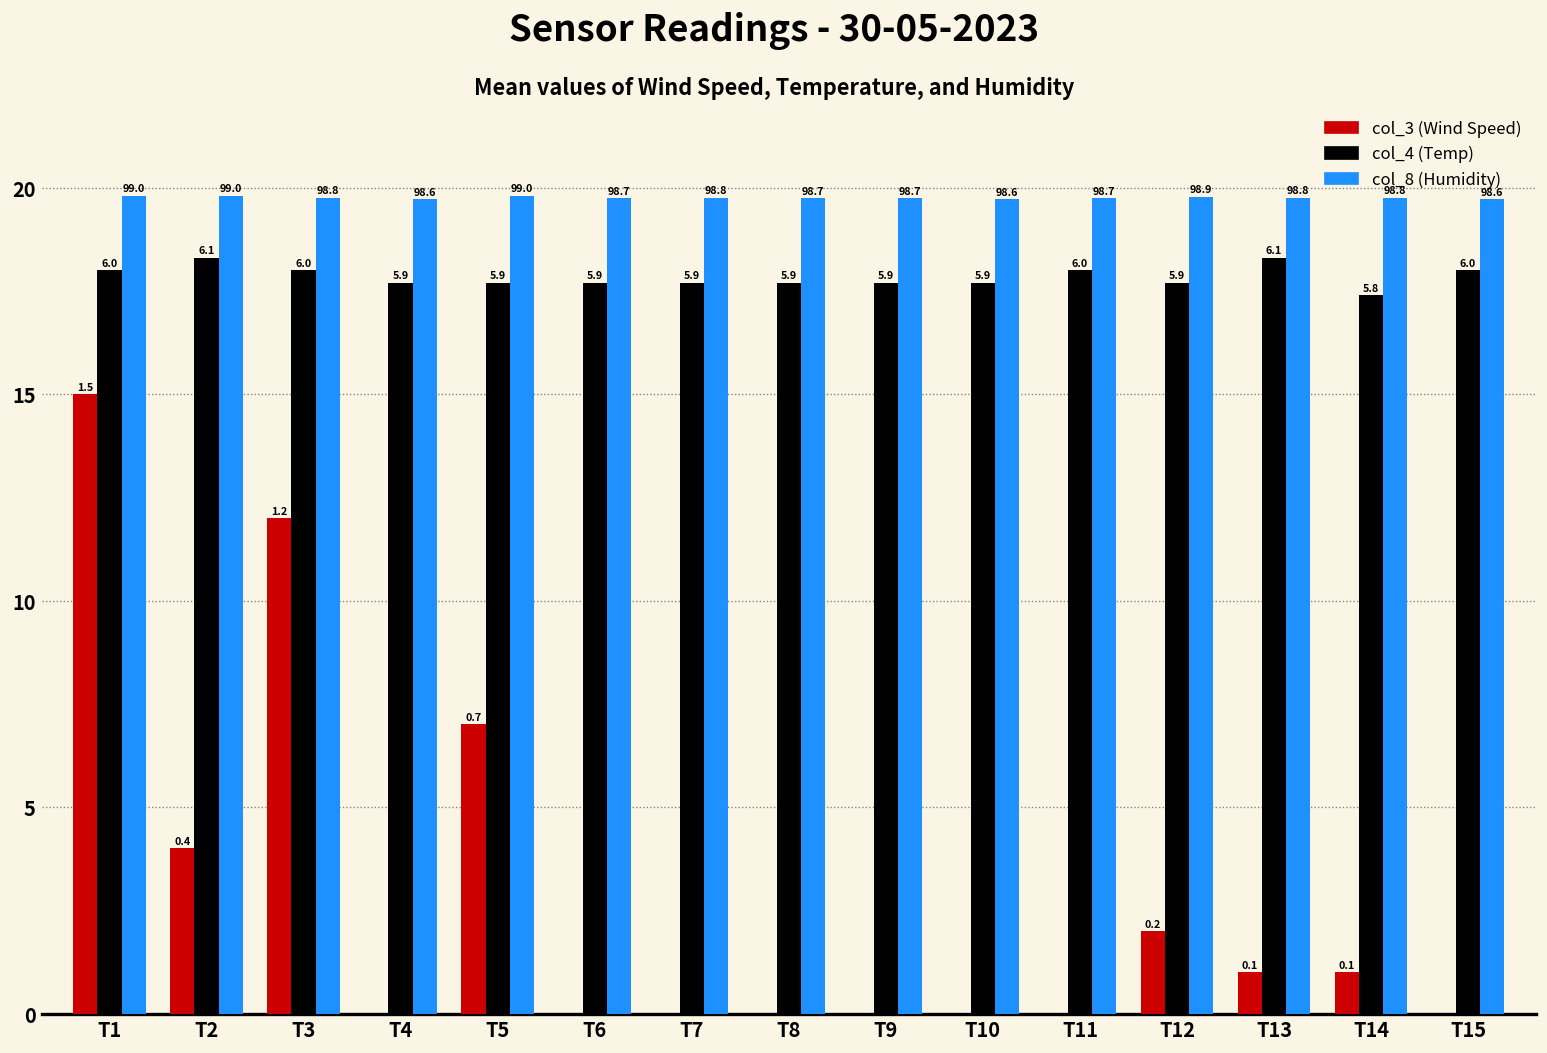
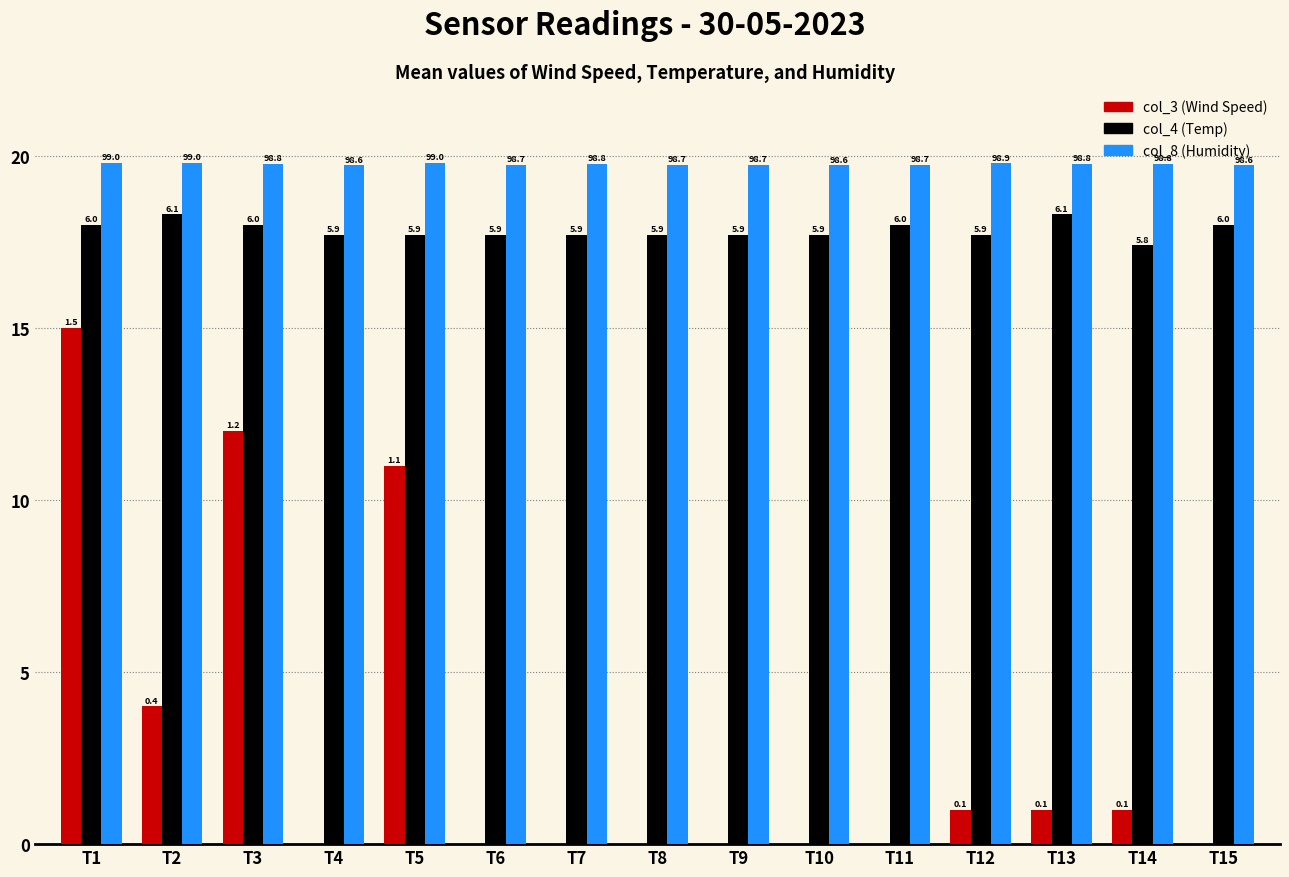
col_3 (Wind Speed), T5: 0.7 -> 1.1
col_3 (Wind Speed), T12: 0.2 -> 0.1
